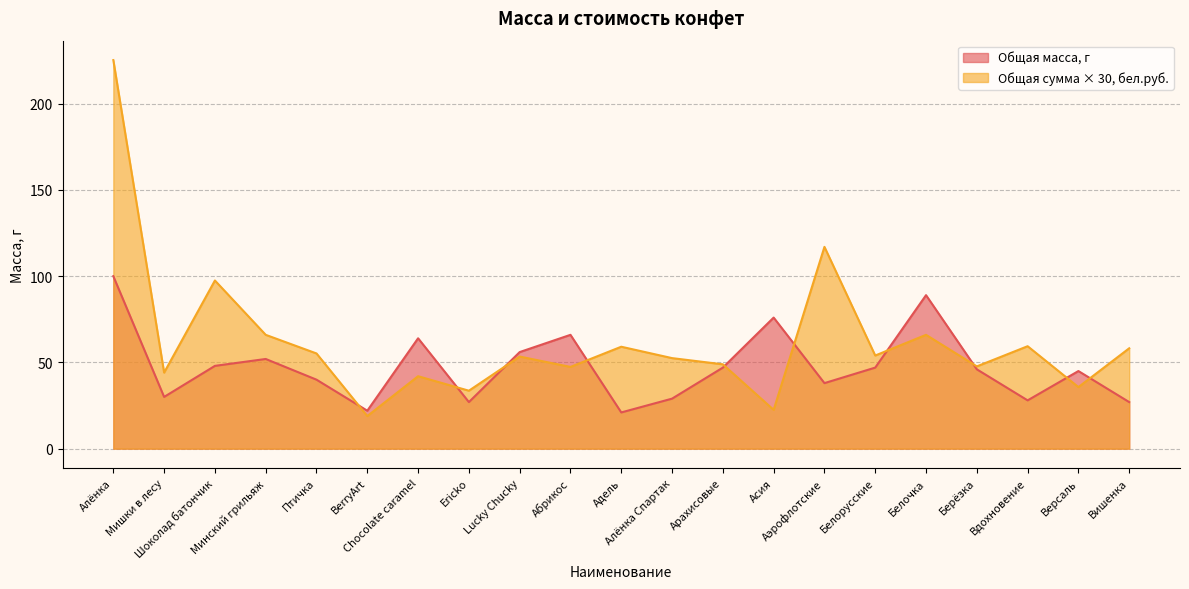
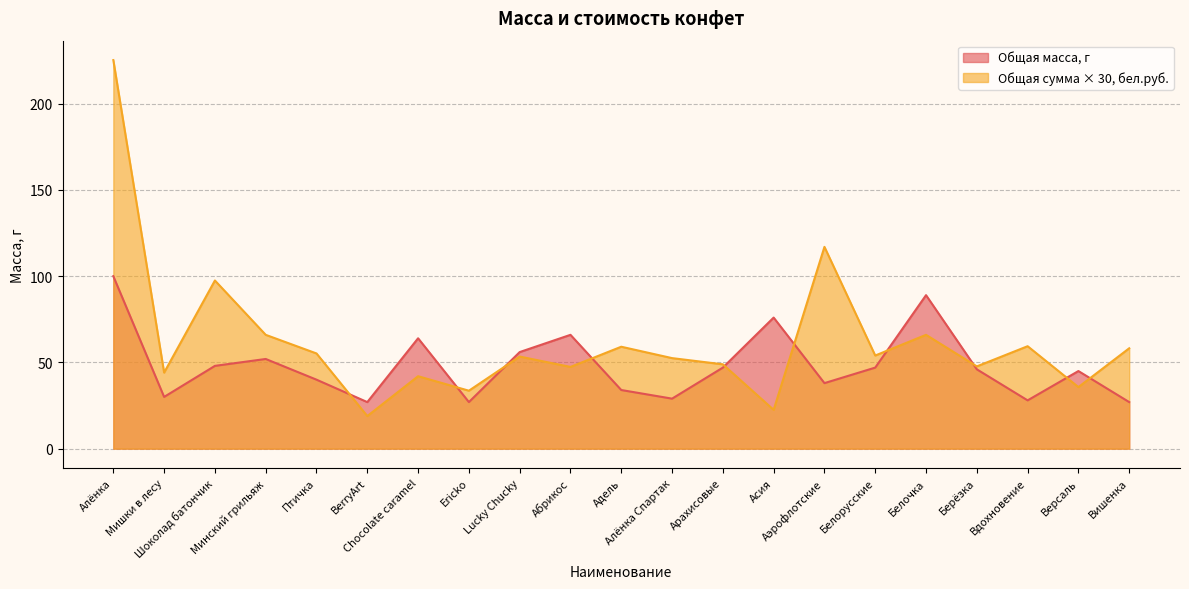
Общая масса, г, BerryArt: 22 -> 27
Общая масса, г, Адель: 21 -> 34
